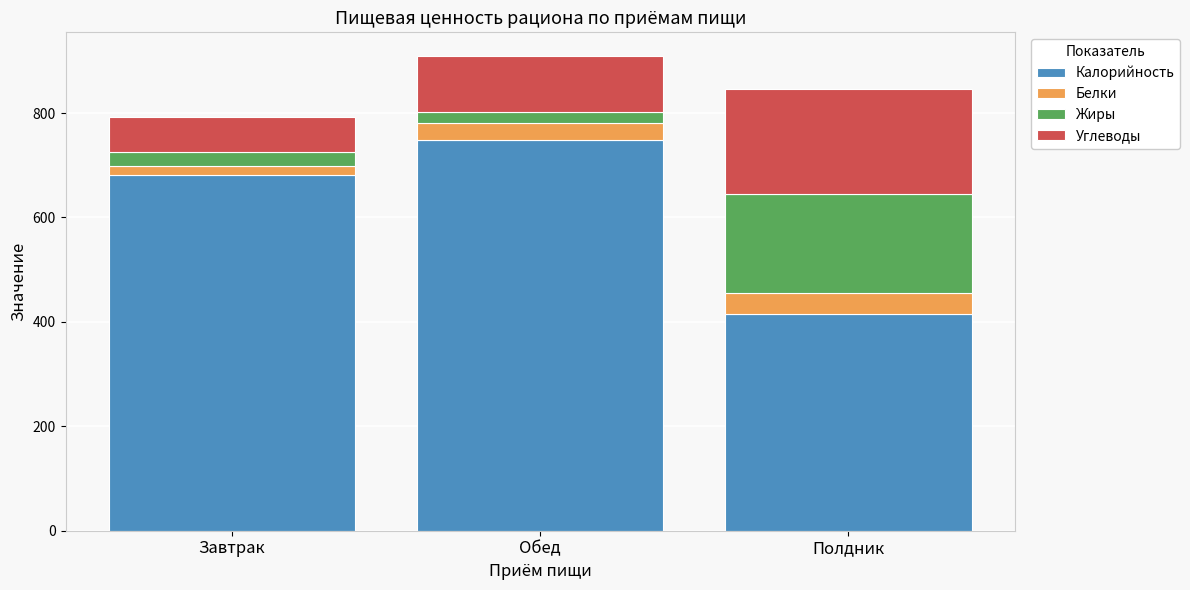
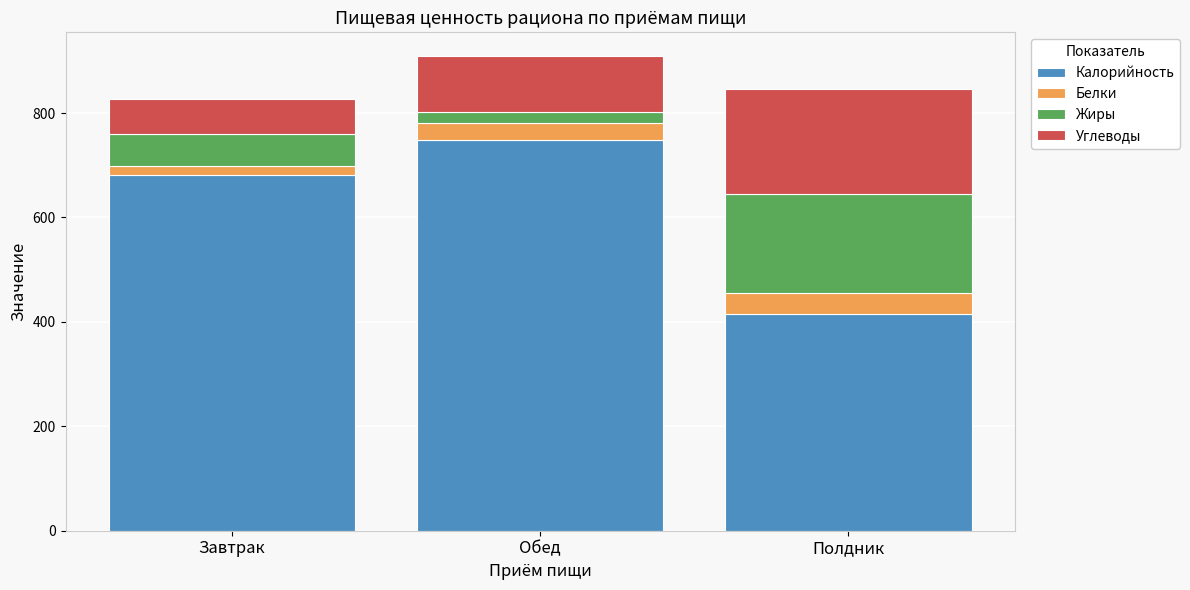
Жиры, Завтрак: 30 -> 60
